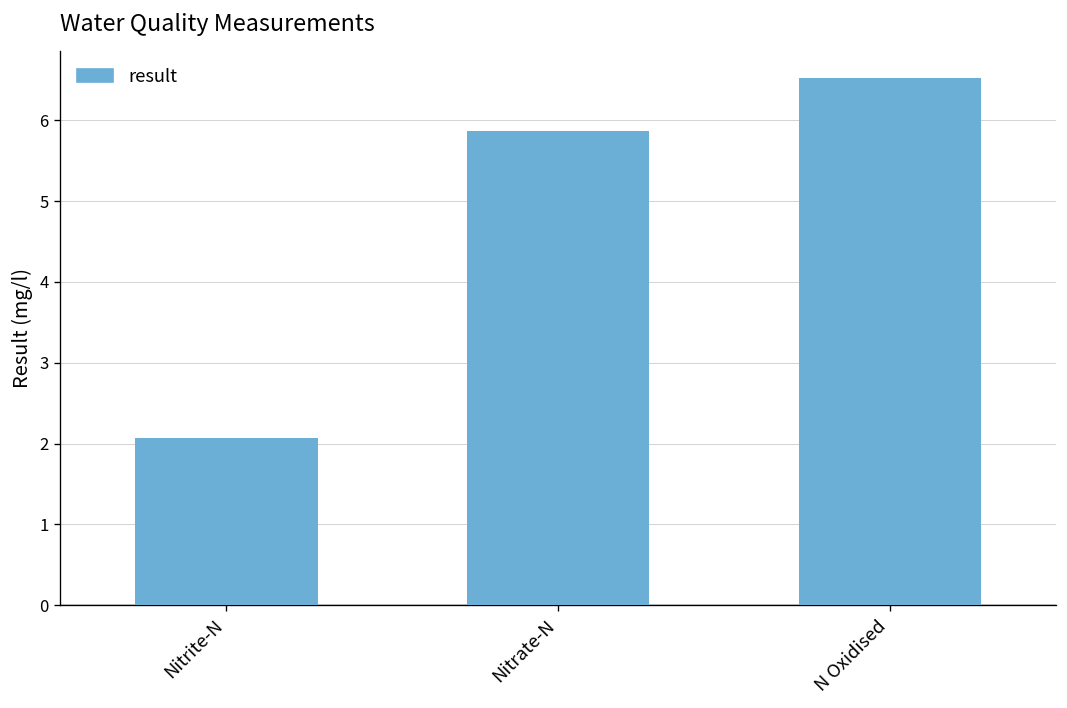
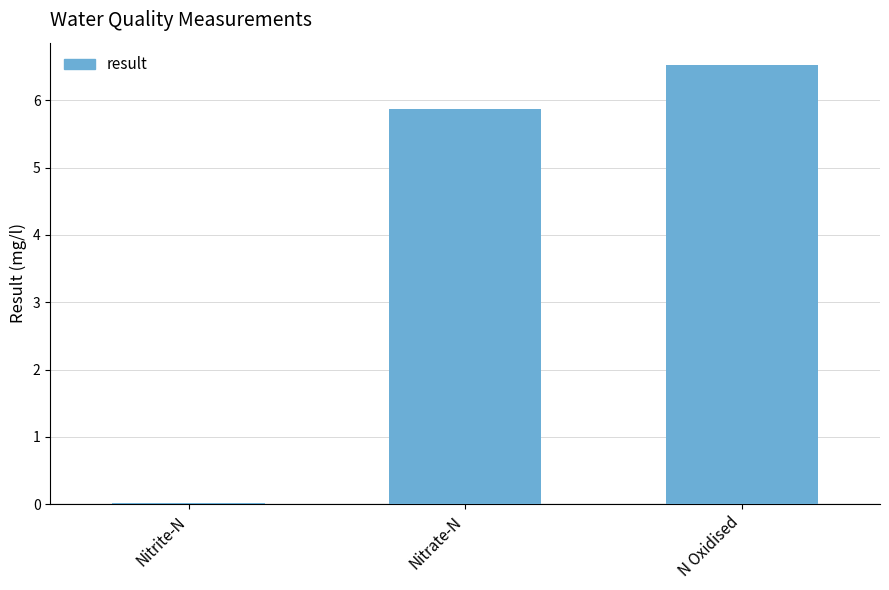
Nitrite-N: 2.1 -> 0.0
